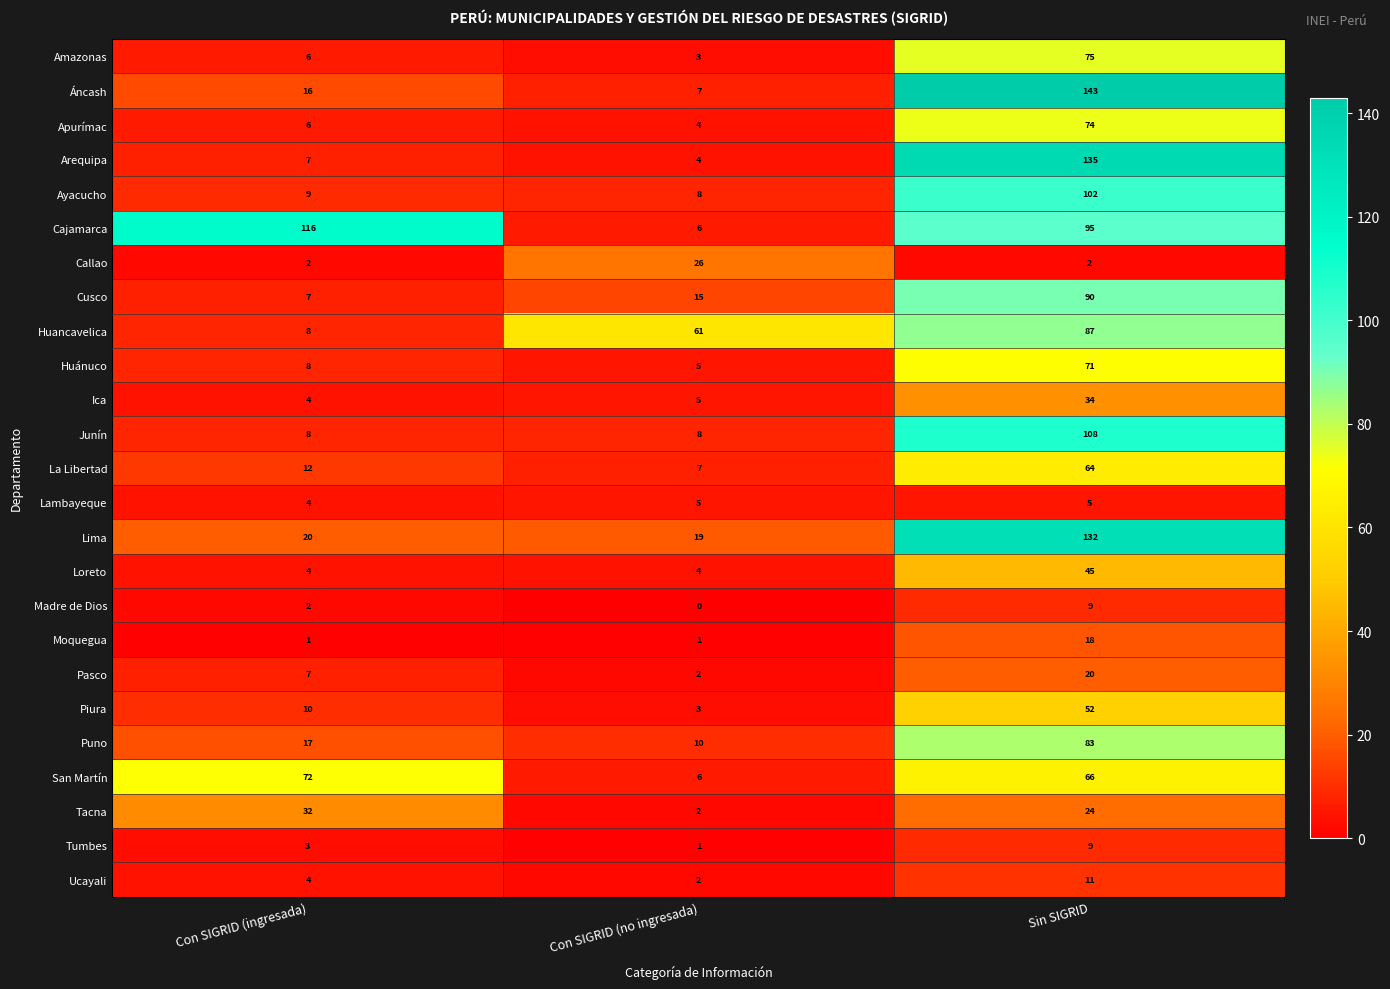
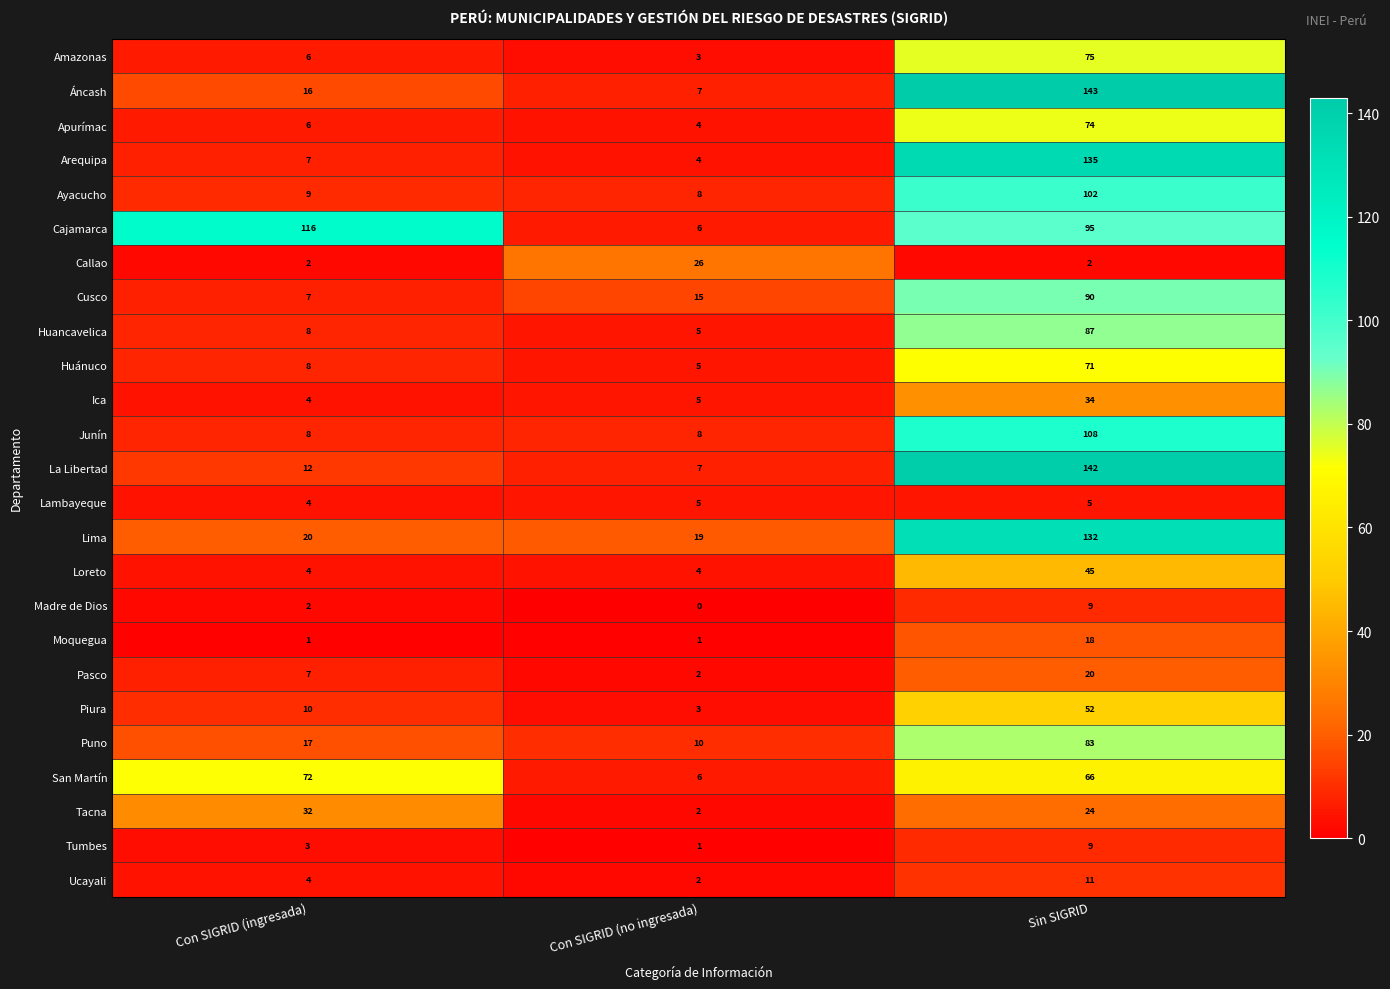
Huancavelica, Con SIGRID (no ingresada): 61 -> 5
La Libertad, Sin SIGRID: 64 -> 142
